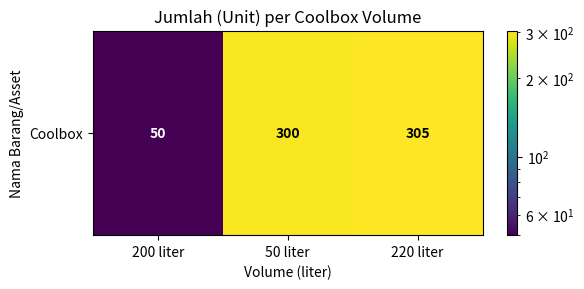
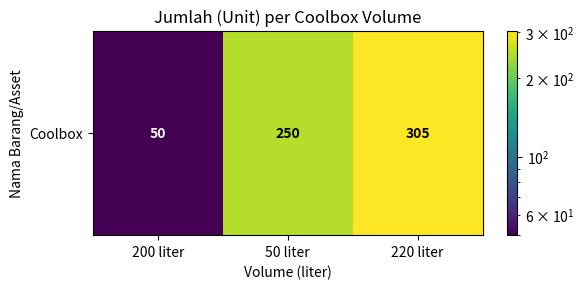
Coolbox, 50 liter: 300 -> 250
